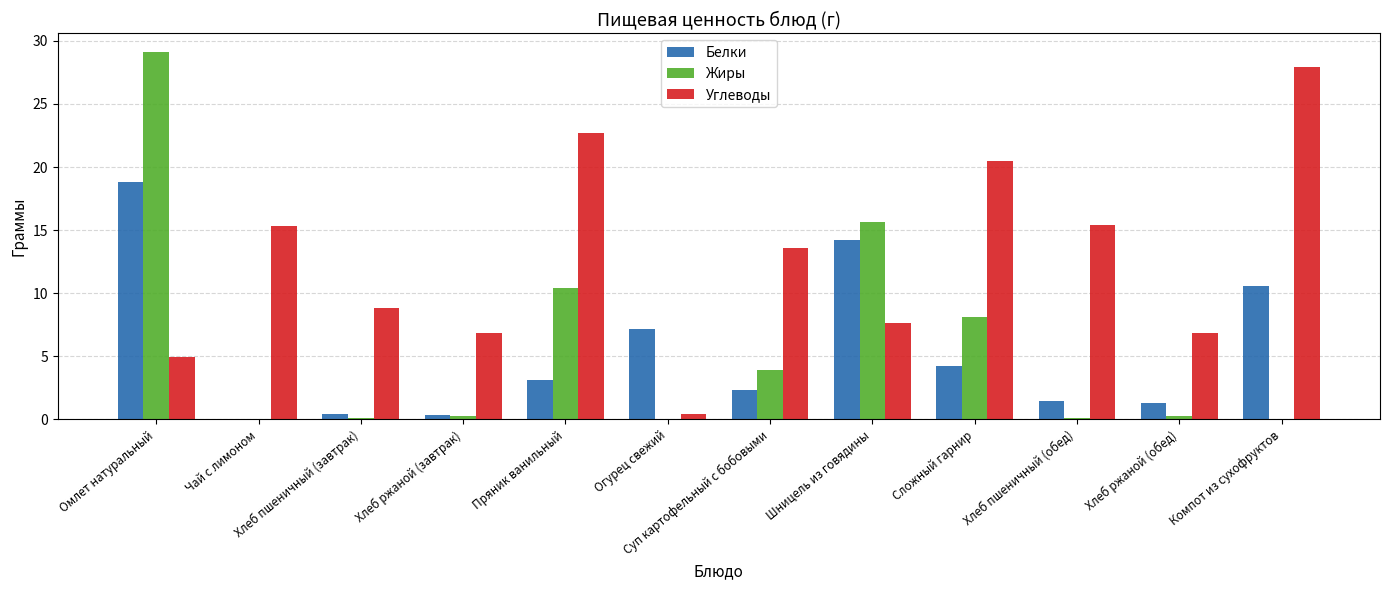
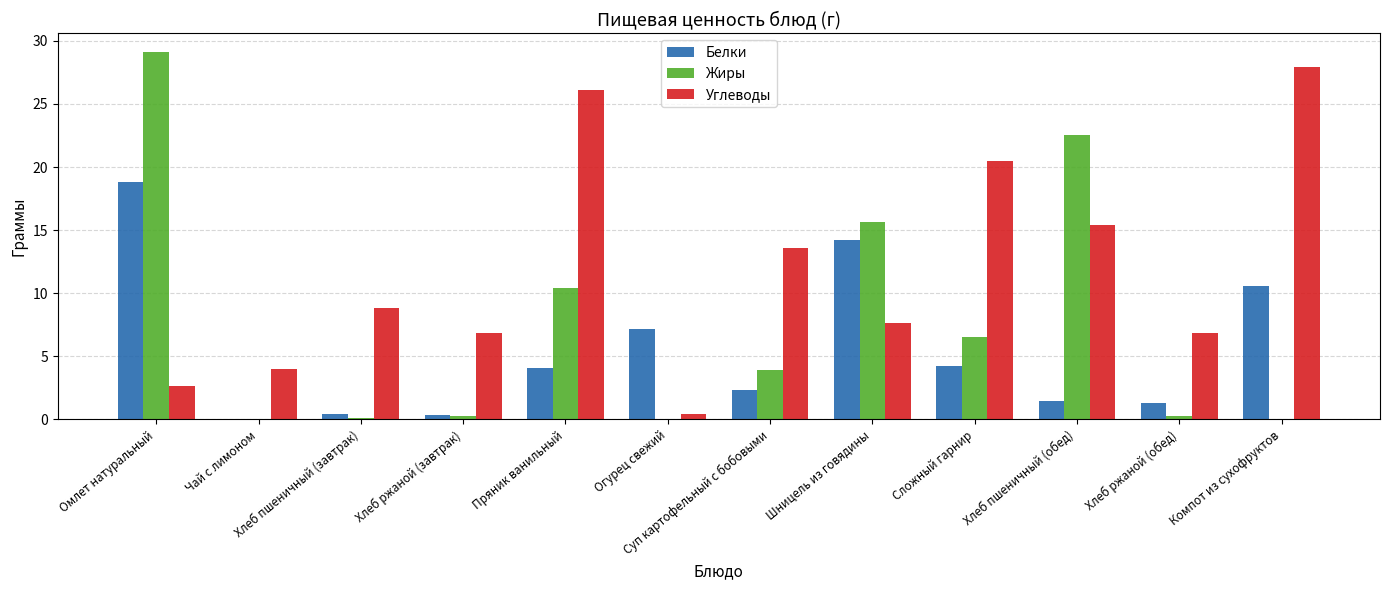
Углеводы, Омлет натуральный: 4.9 -> 2.7
Углеводы, Чай с лимоном: 15.3 -> 4.0
Белки, Пряник ванильный: 3.1 -> 4.1
Углеводы, Пряник ванильный: 22.7 -> 26.1
Жиры, Сложный гарнир: 8.1 -> 6.5
Жиры, Хлеб пшеничный (обед): 0.1 -> 22.5
